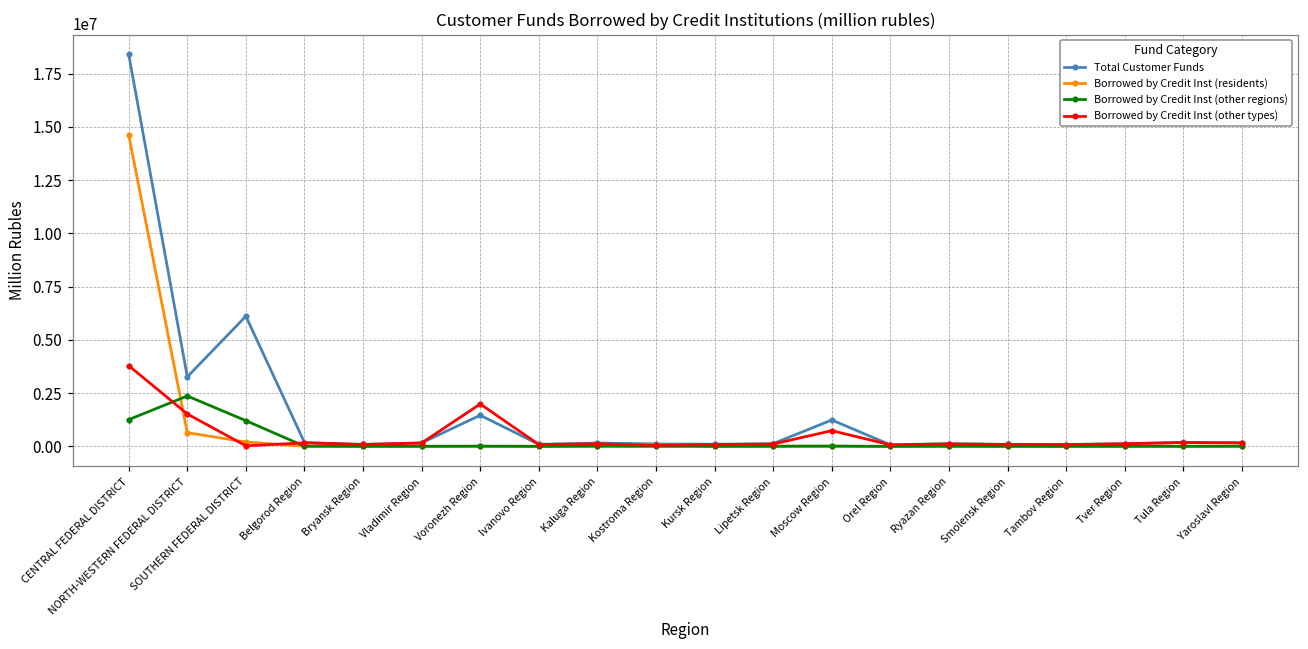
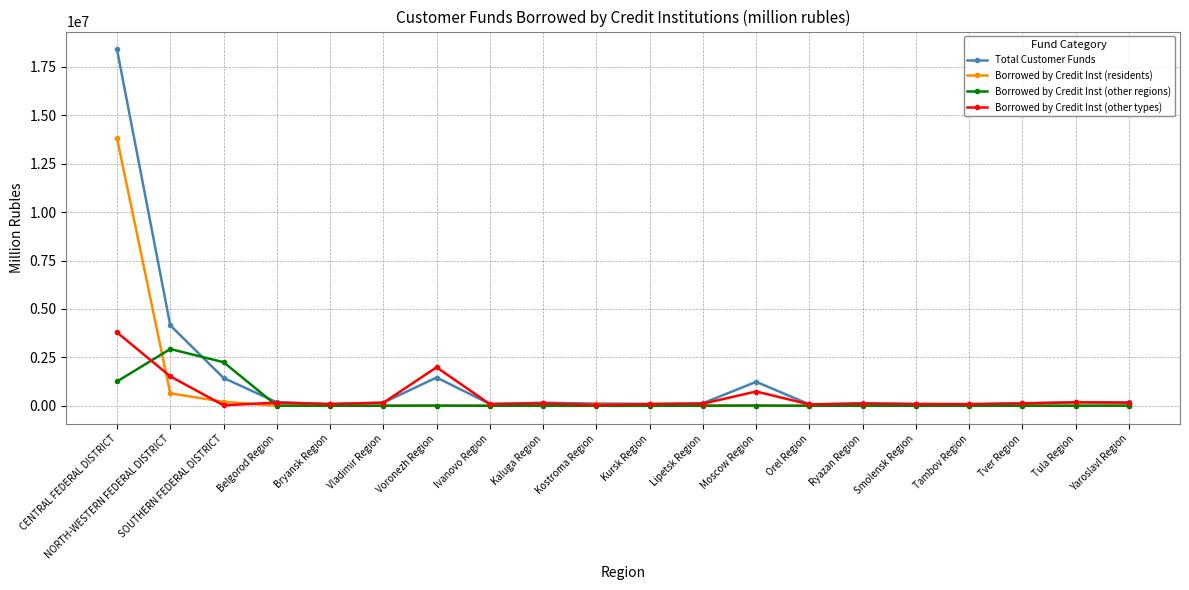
Borrowed by Credit Inst (residents), CENTRAL FEDERAL DISTRICT: 14600000 -> 13800000
Total Customer Funds, NORTH-WESTERN FEDERAL DISTRICT: 3300000 -> 4200000
Borrowed by Credit Inst (other regions), NORTH-WESTERN FEDERAL DISTRICT: 2400000 -> 2900000
Total Customer Funds, SOUTHERN FEDERAL DISTRICT: 6100000 -> 1400000
Borrowed by Credit Inst (other regions), SOUTHERN FEDERAL DISTRICT: 1200000 -> 2300000
